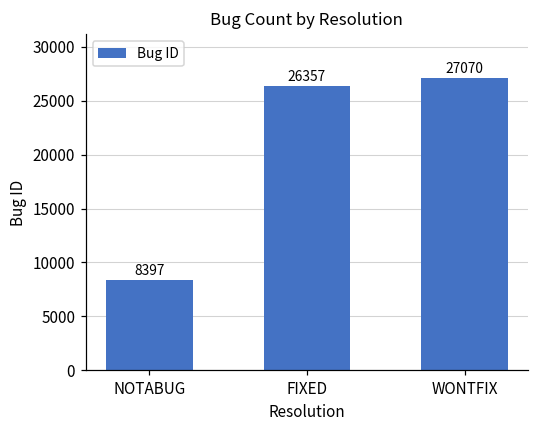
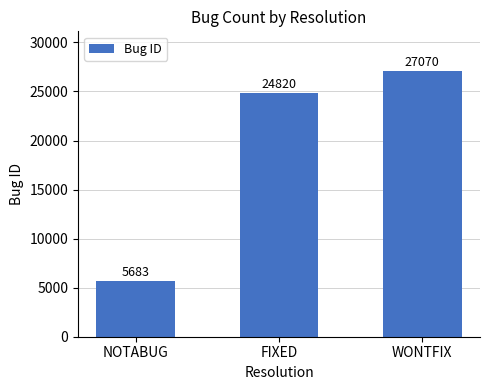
NOTABUG: 8397 -> 5683
FIXED: 26357 -> 24820
